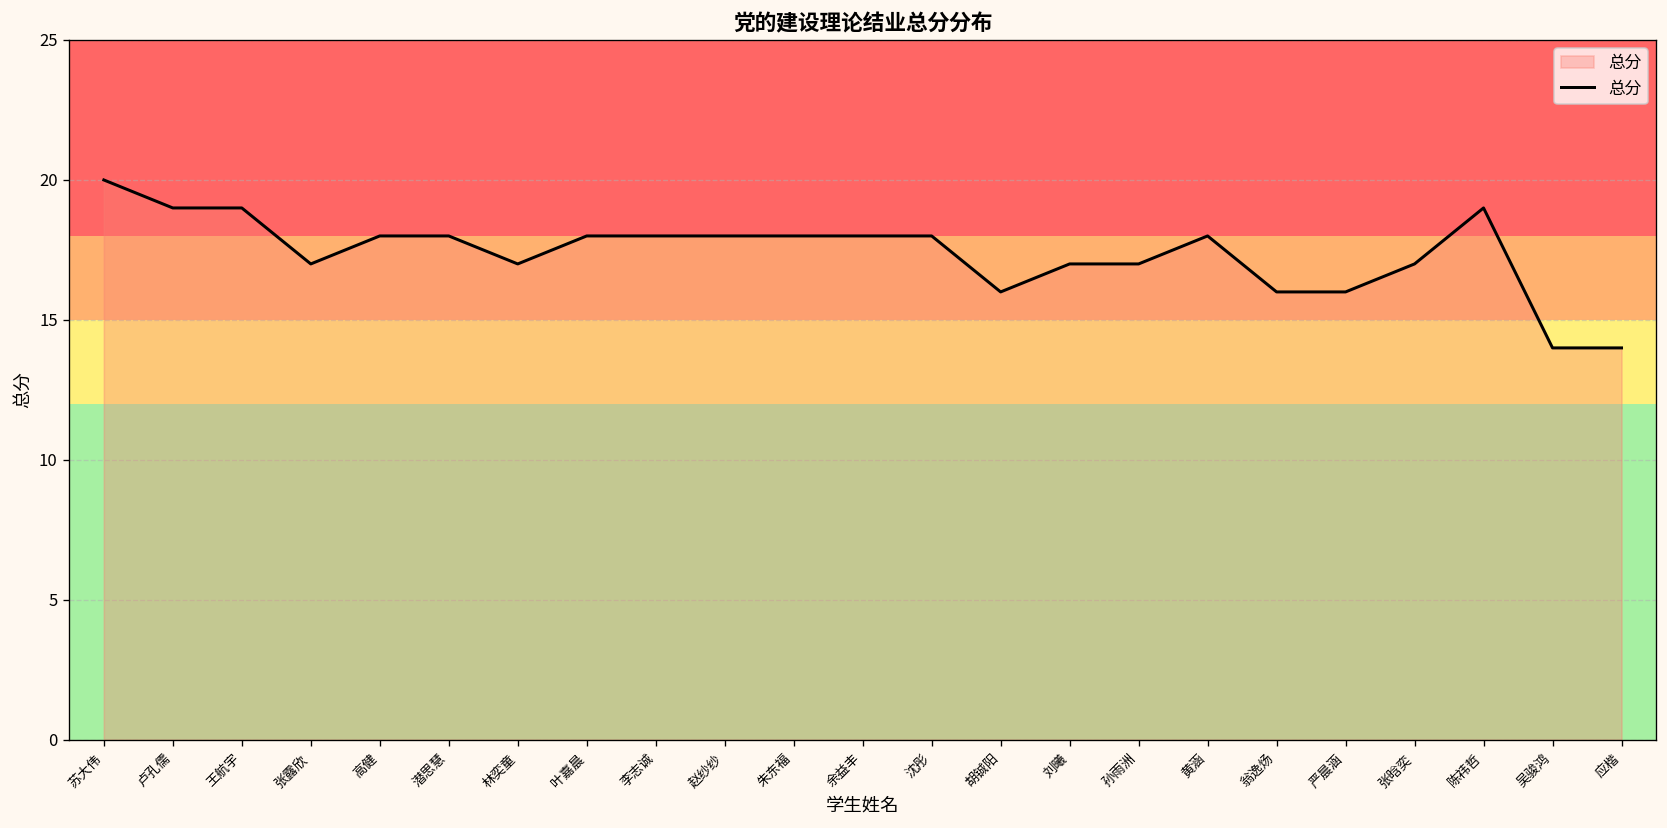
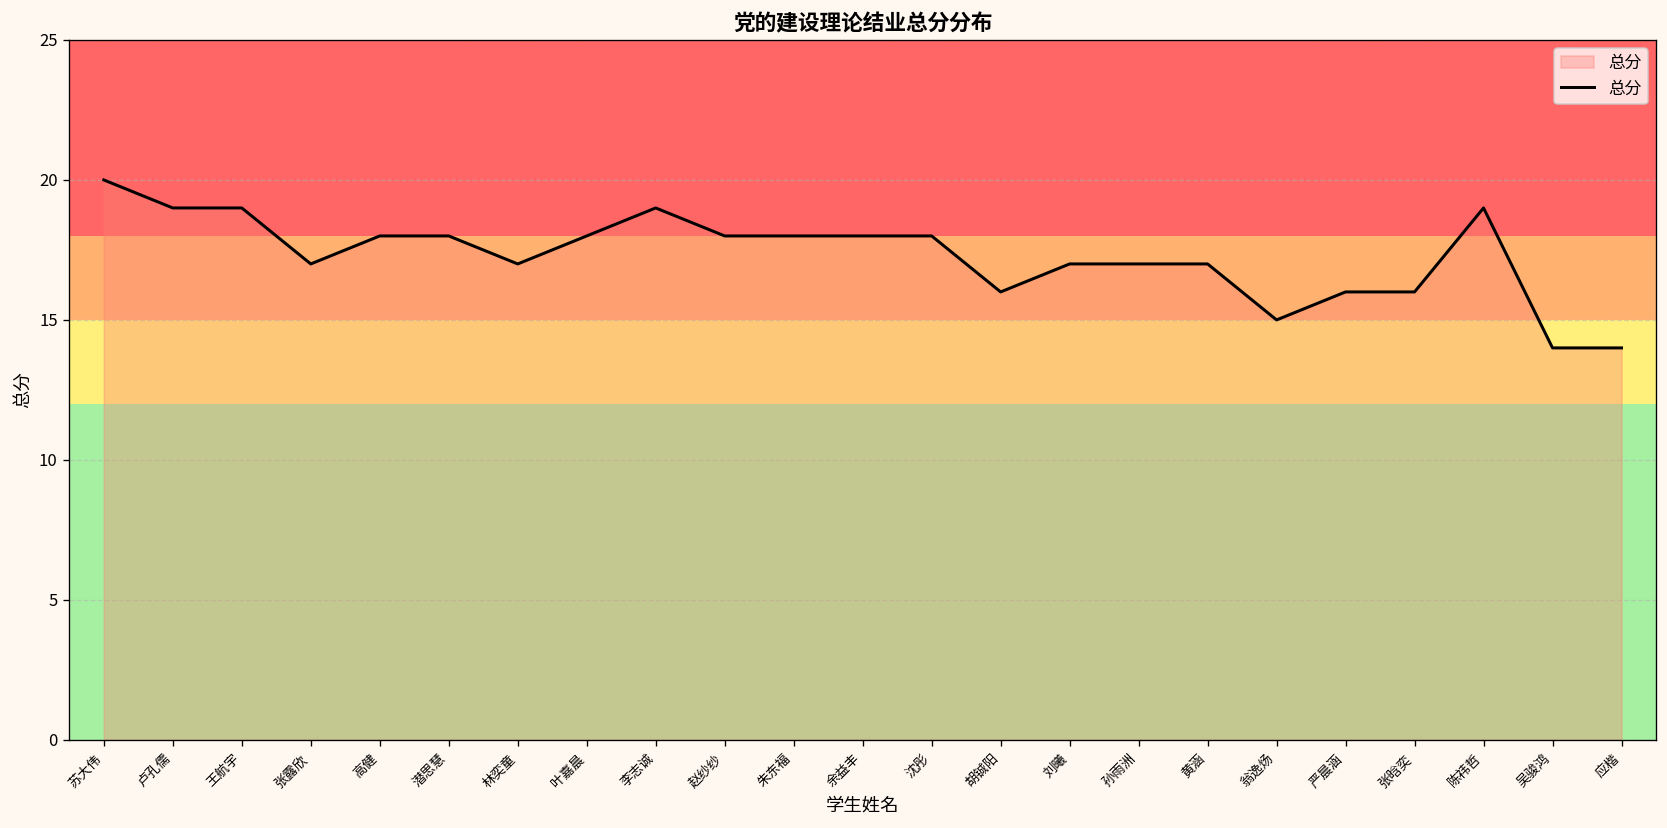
李志诚: 18 -> 19
黄涵: 18 -> 17
翁逸炀: 16 -> 15
张晗奕: 17 -> 16
